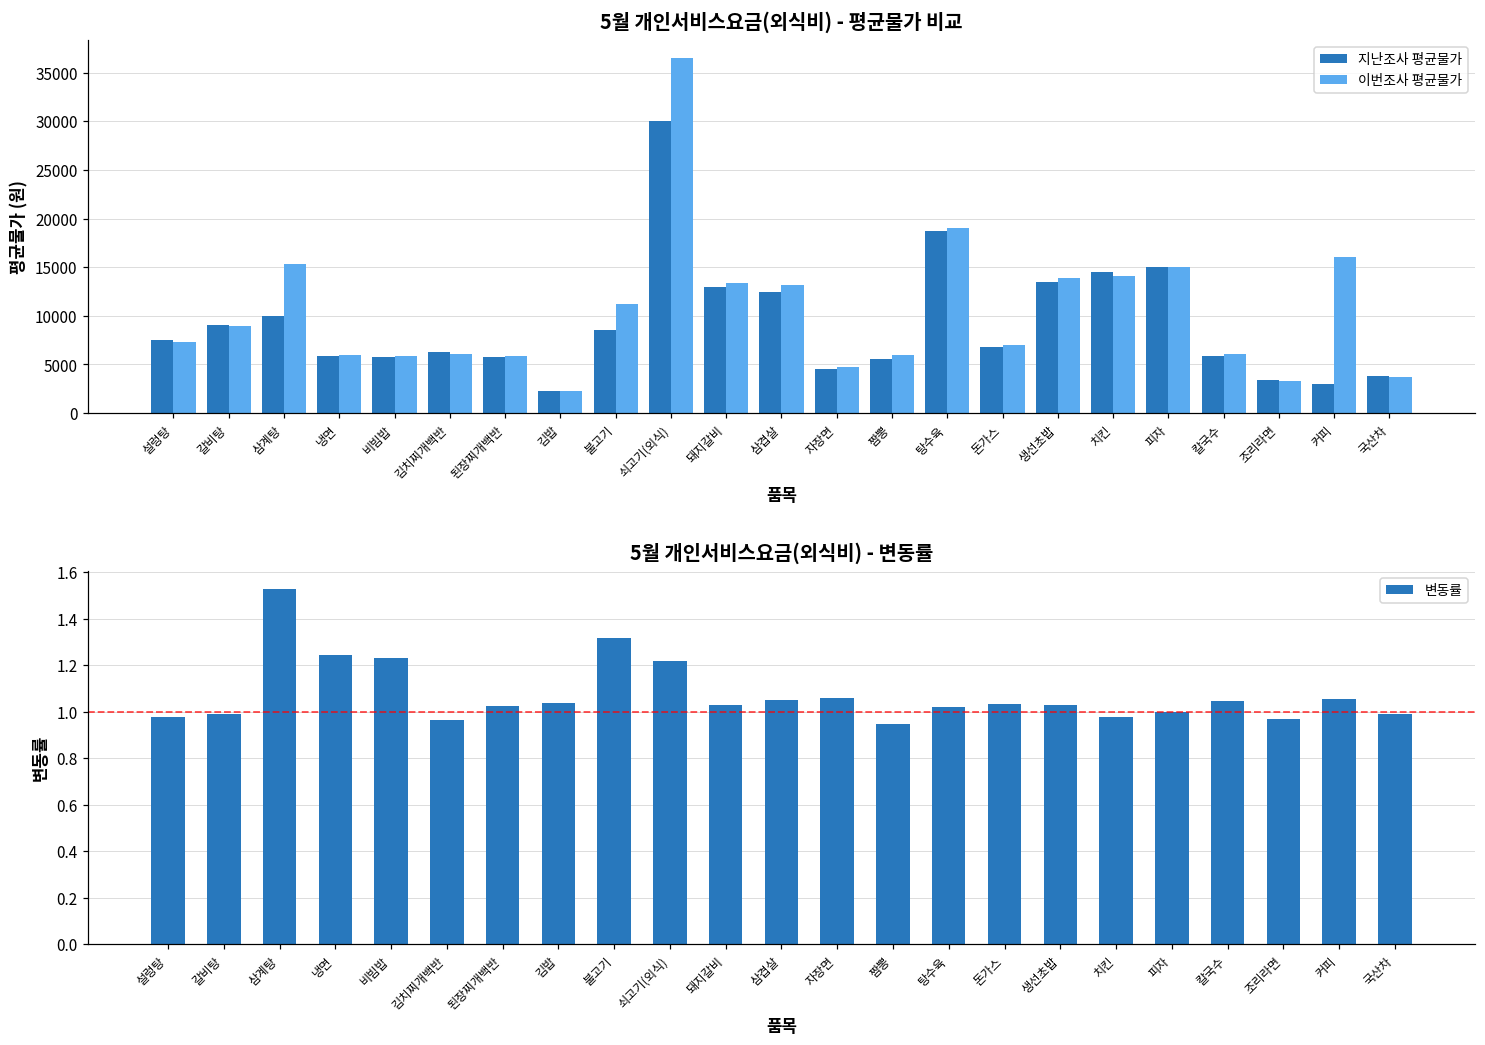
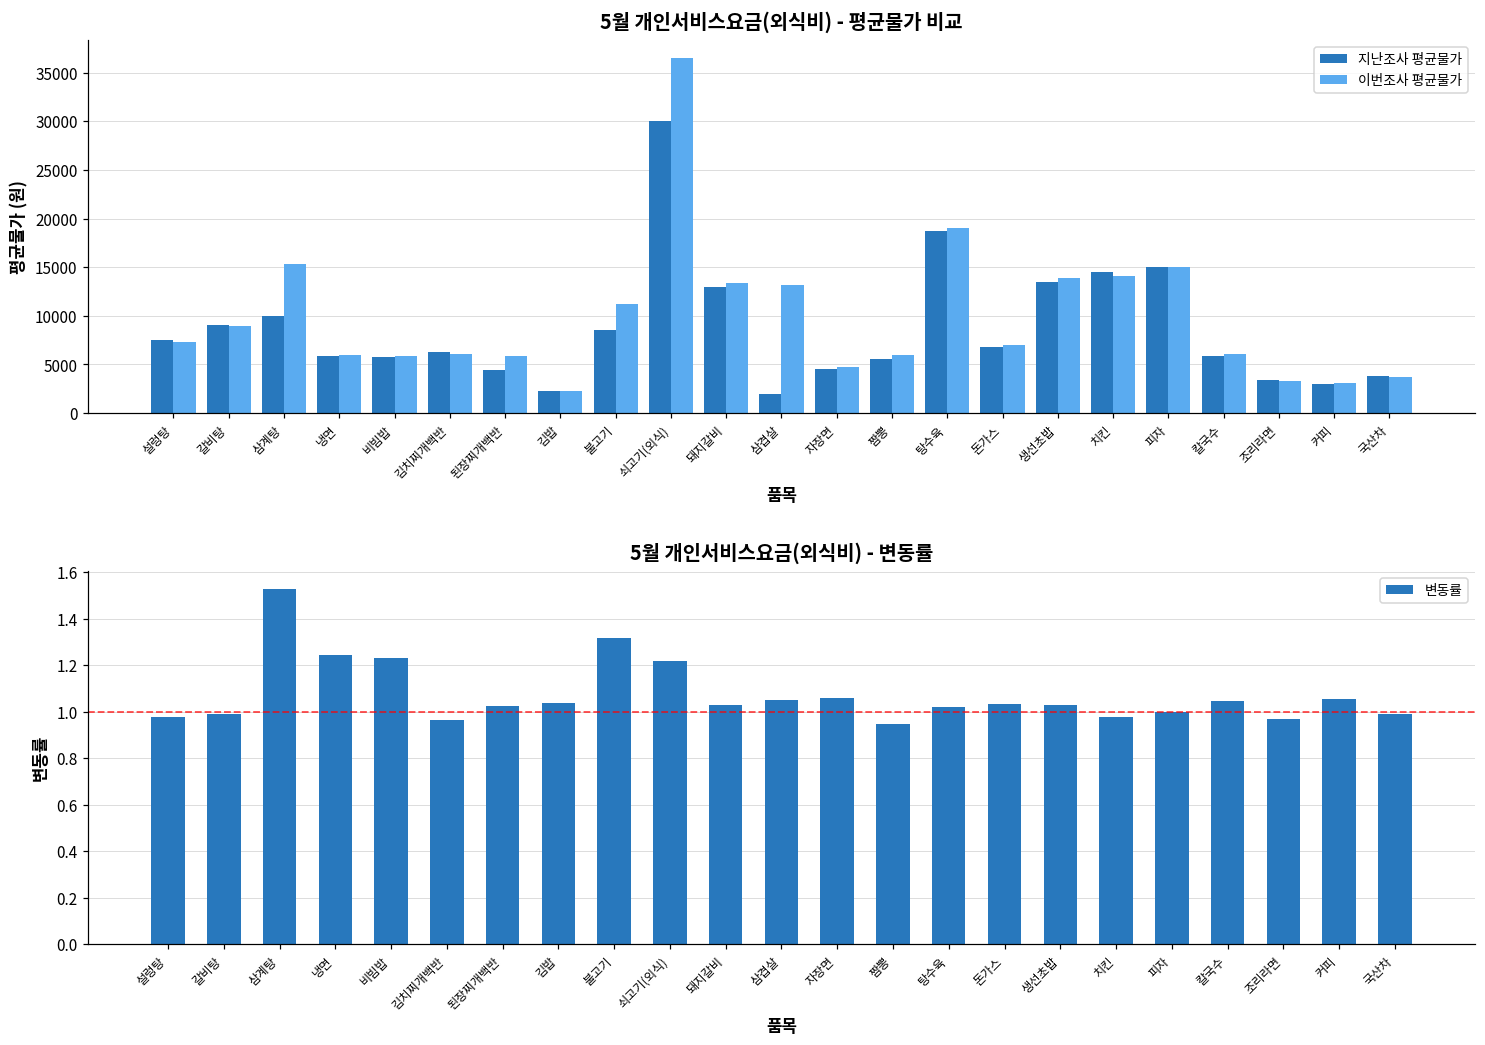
5월 개인서비스요금(외식비) - 평균물가 비교, 지난조사 평균물가, 된장찌개백반: 6000 -> 4000
5월 개인서비스요금(외식비) - 평균물가 비교, 지난조사 평균물가, 삼겹살: 12000 -> 2000
5월 개인서비스요금(외식비) - 평균물가 비교, 이번조사 평균물가, 커피: 16000 -> 3000
